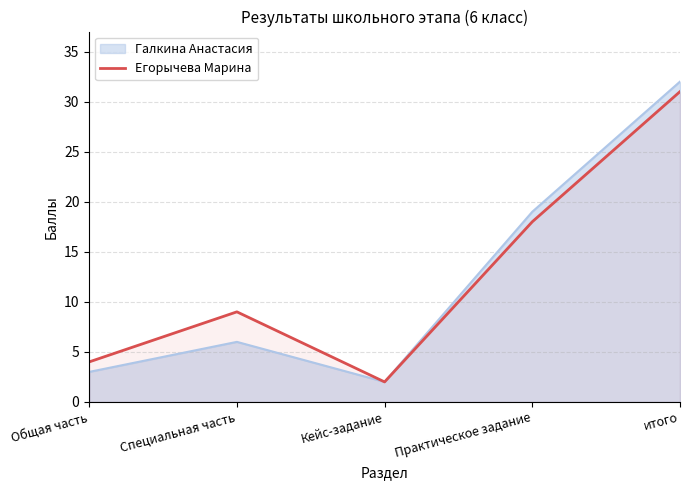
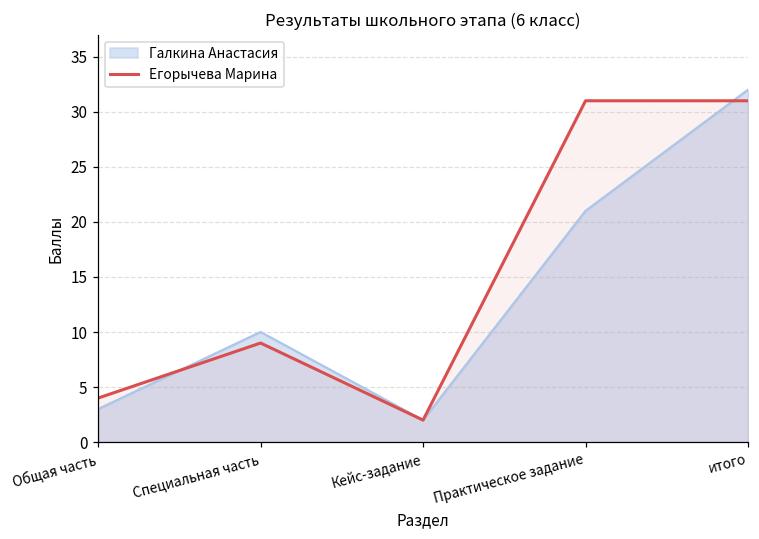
Галкина Анастасия, Специальная часть: 6 -> 10
Галкина Анастасия, Практическое задание: 19 -> 21
Егорычева Марина, Практическое задание: 18 -> 31
